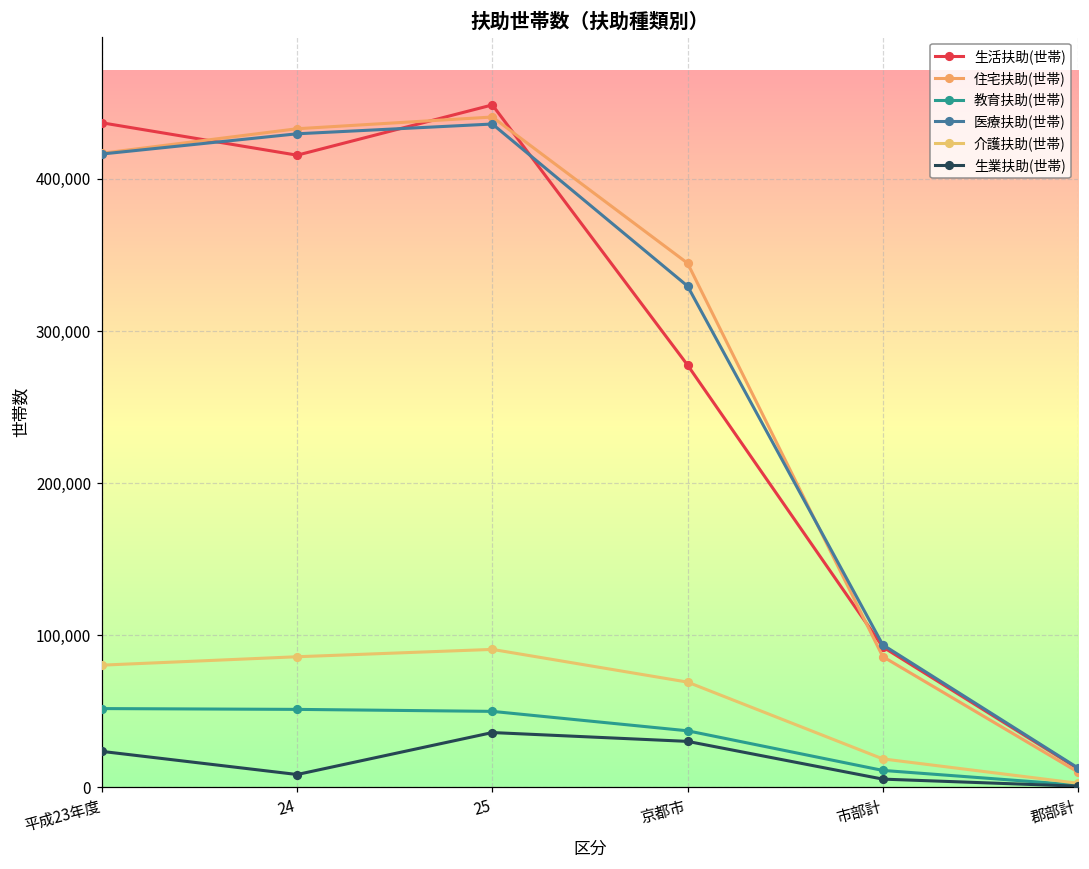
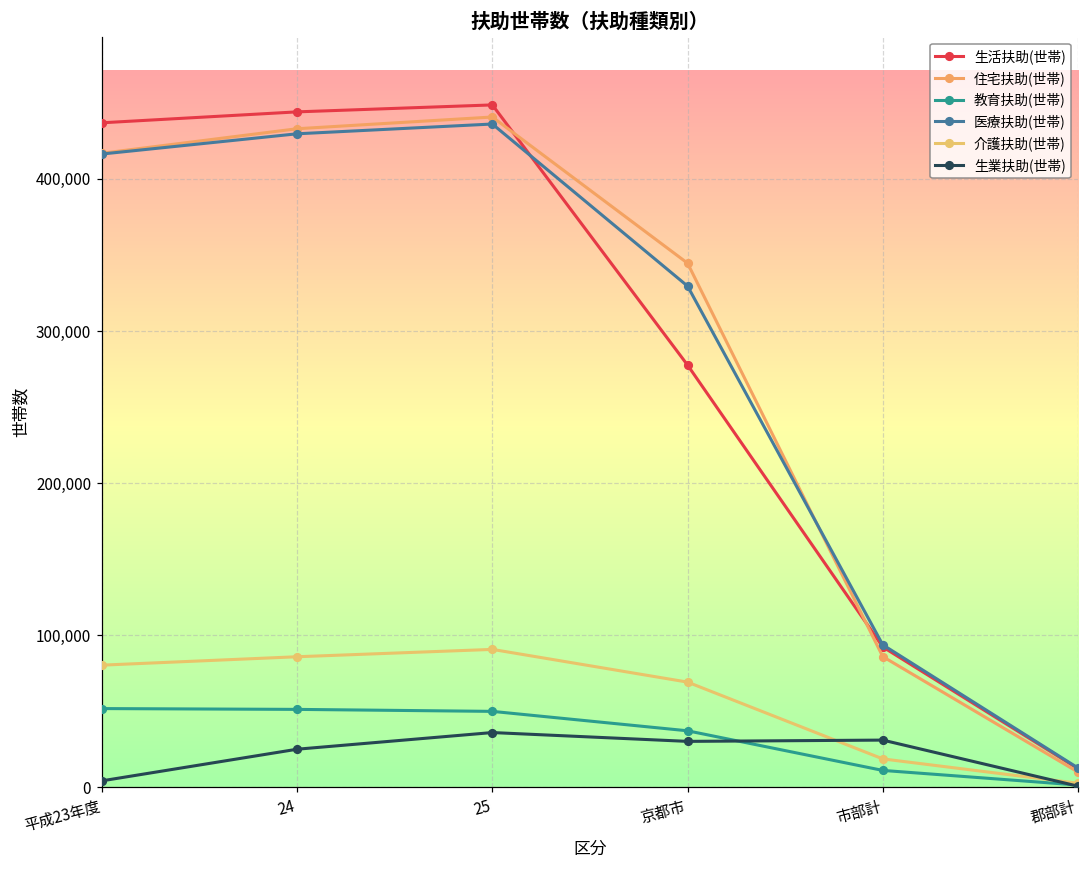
生業扶助(世帯), 平成23年度: 24,000 -> 4,000
生活扶助(世帯), 24: 416,000 -> 444,000
生業扶助(世帯), 24: 8,000 -> 25,000
生業扶助(世帯), 市部計: 5,000 -> 31,000
